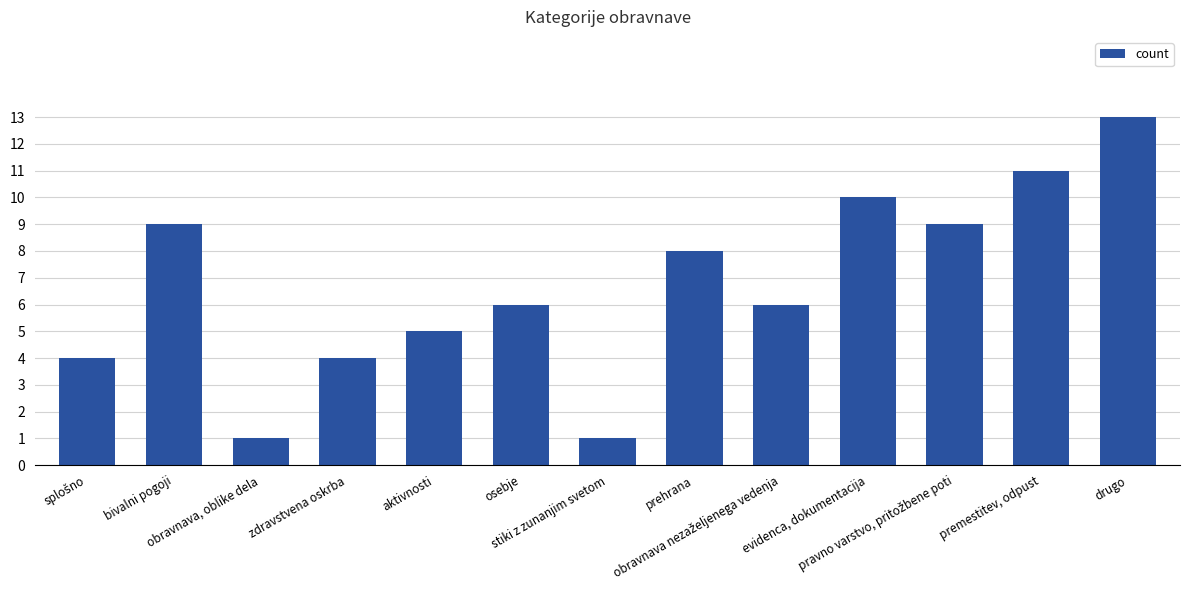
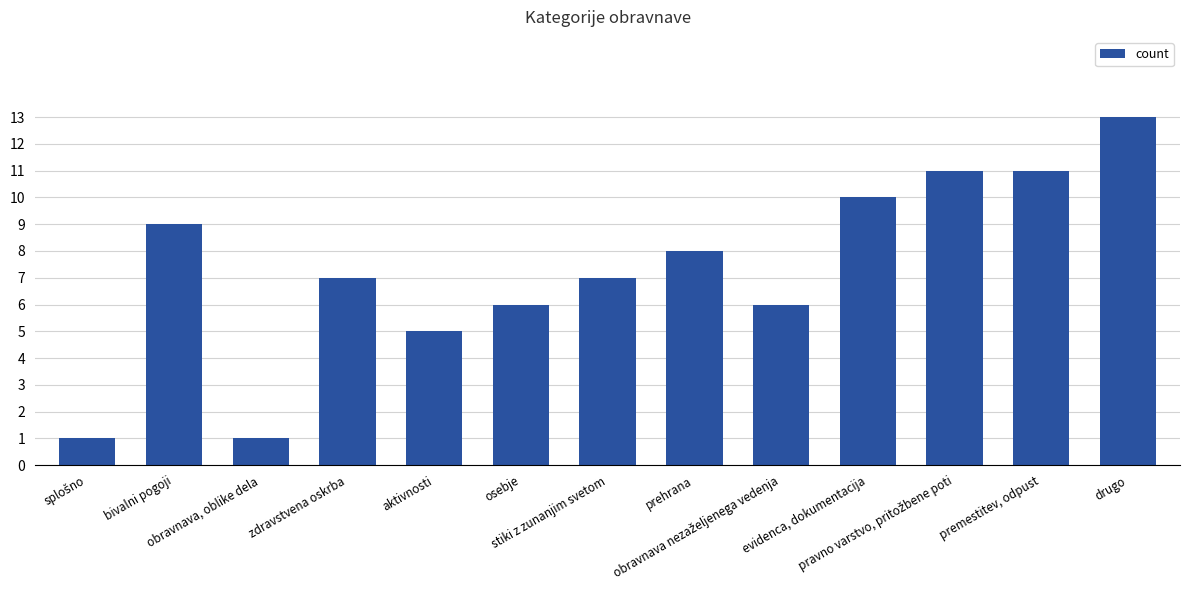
splošno: 4 -> 1
zdravstvena oskrba: 4 -> 7
stiki z zunanjim svetom: 1 -> 7
pravno varstvo, pritožbene poti: 9 -> 11
